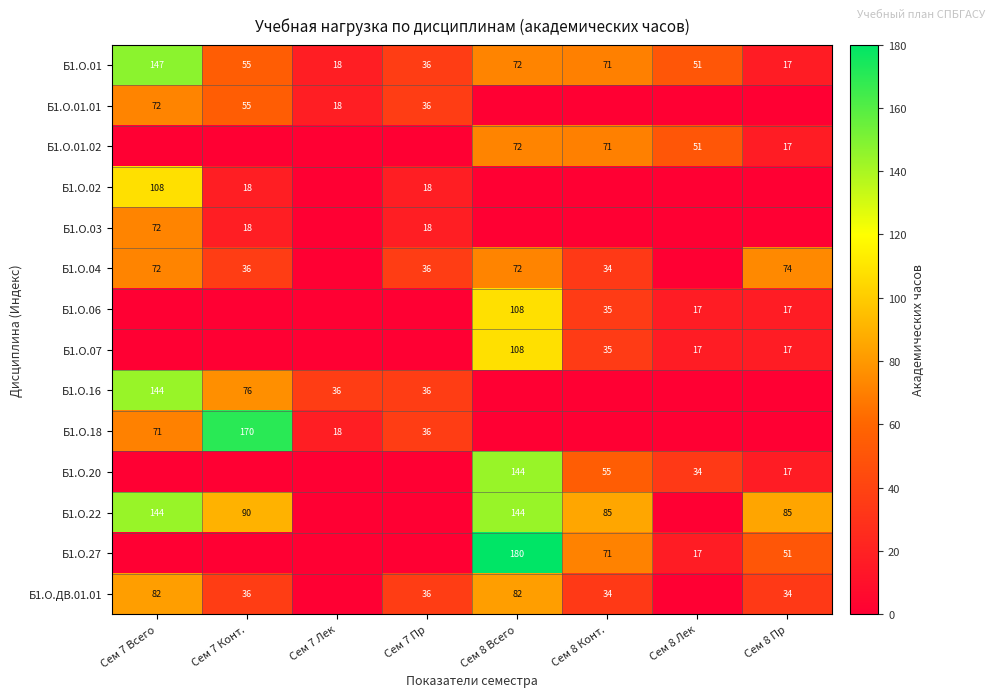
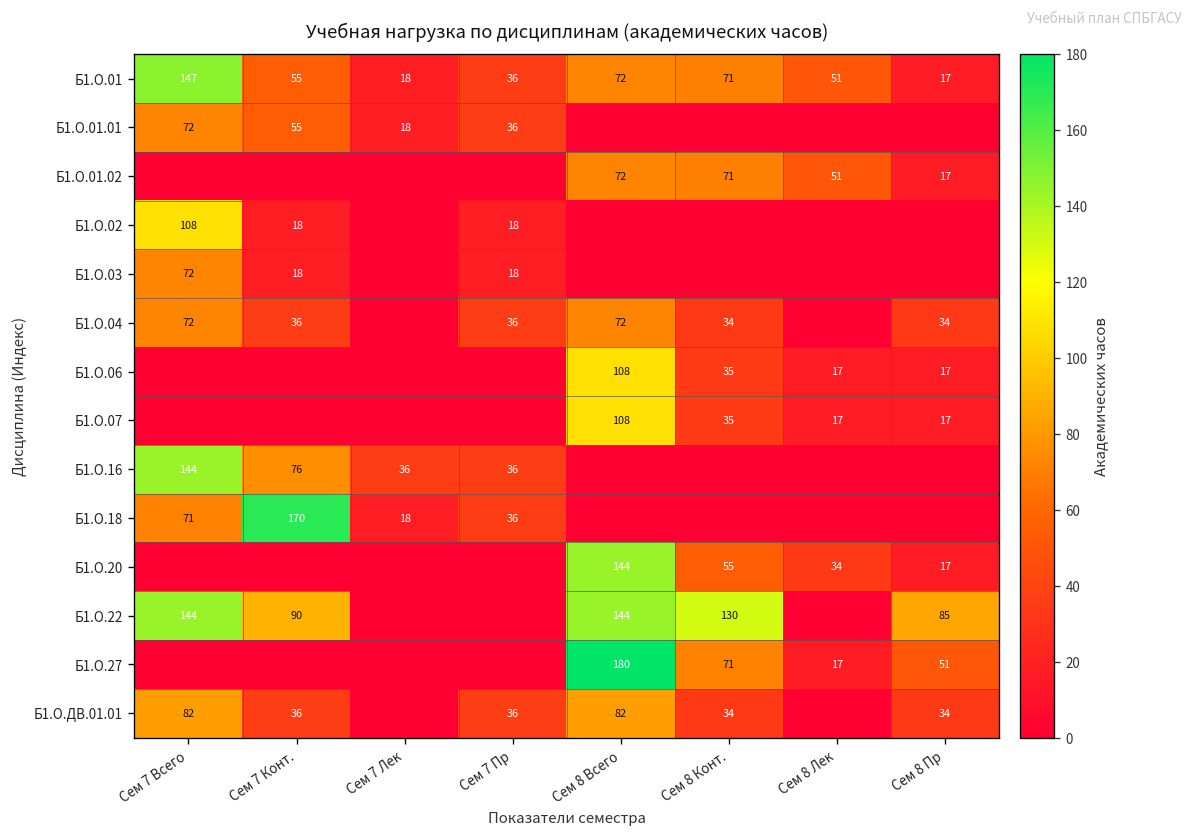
Б1.О.04, Сем 8 Пр: 74 -> 34
Б1.О.22, Сем 8 Конт.: 85 -> 130
